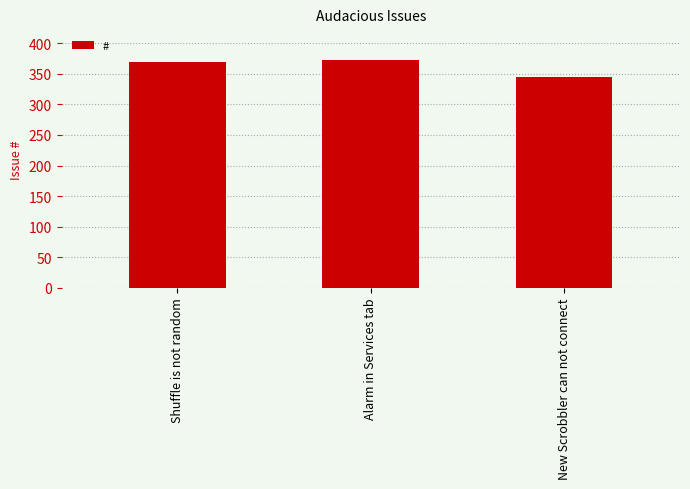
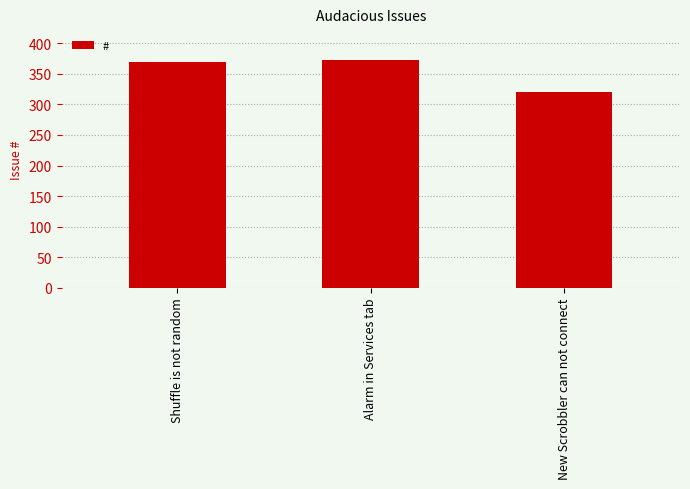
New Scrobbler can not connect: 350 -> 320
